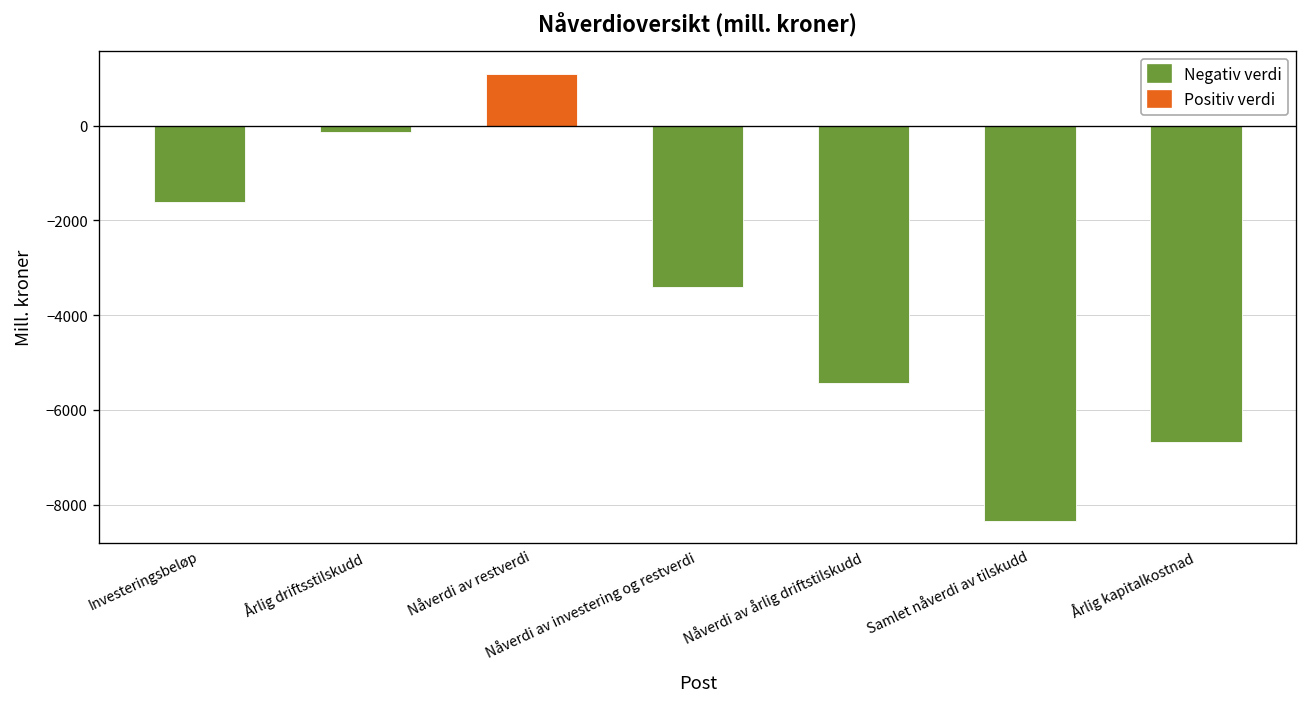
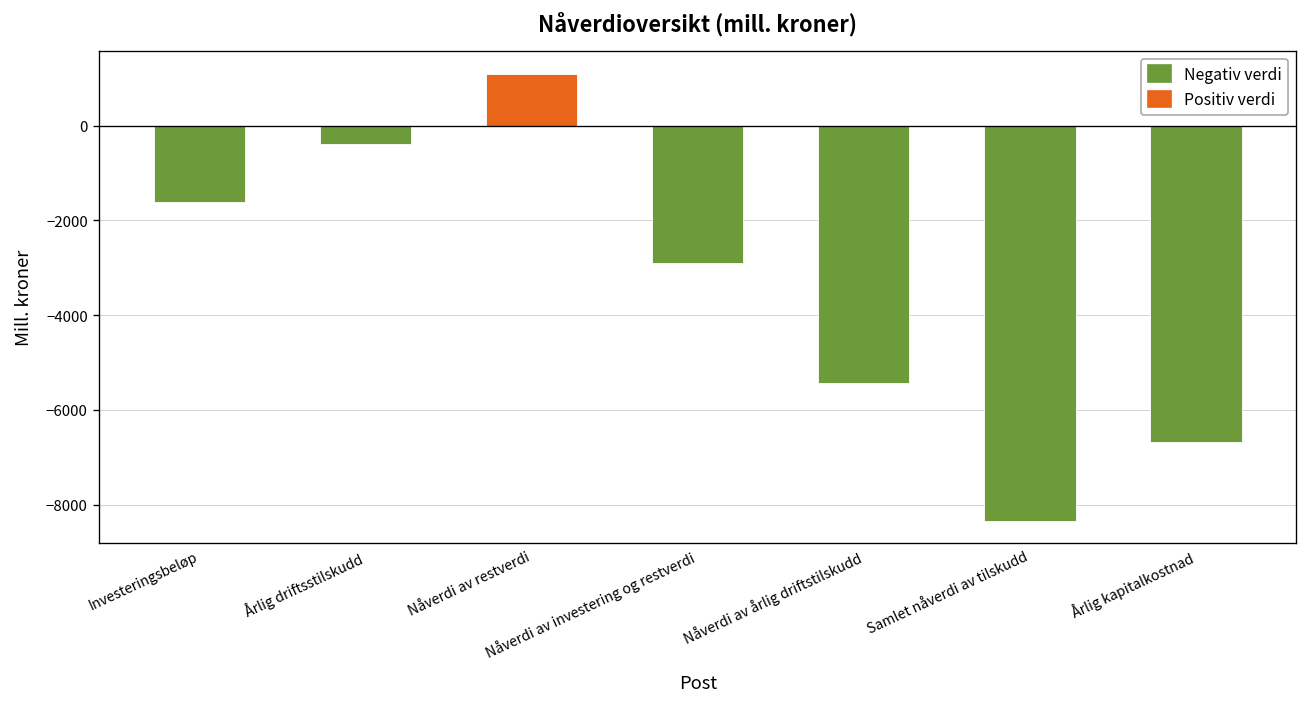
Negativ verdi, Årlig driftsstilskudd: -100 -> -400
Negativ verdi, Nåverdi av investering og restverdi: -3400 -> -2900
